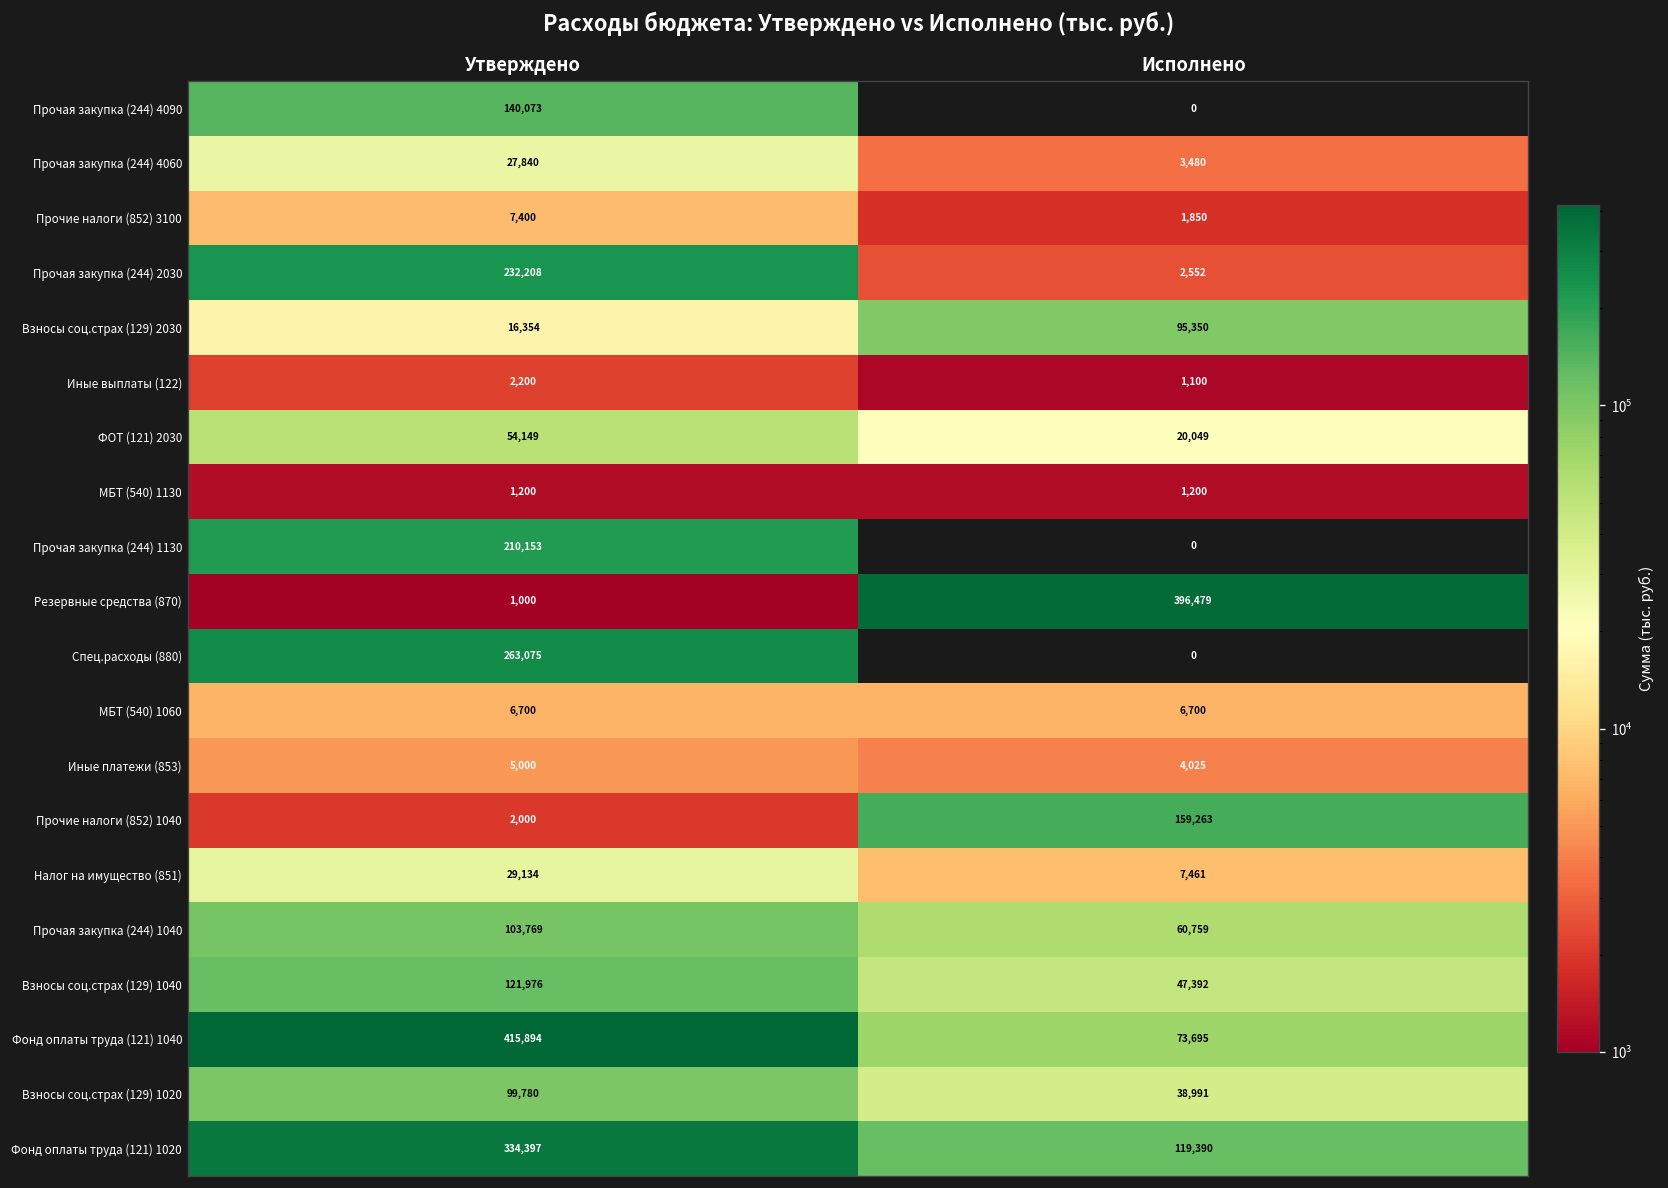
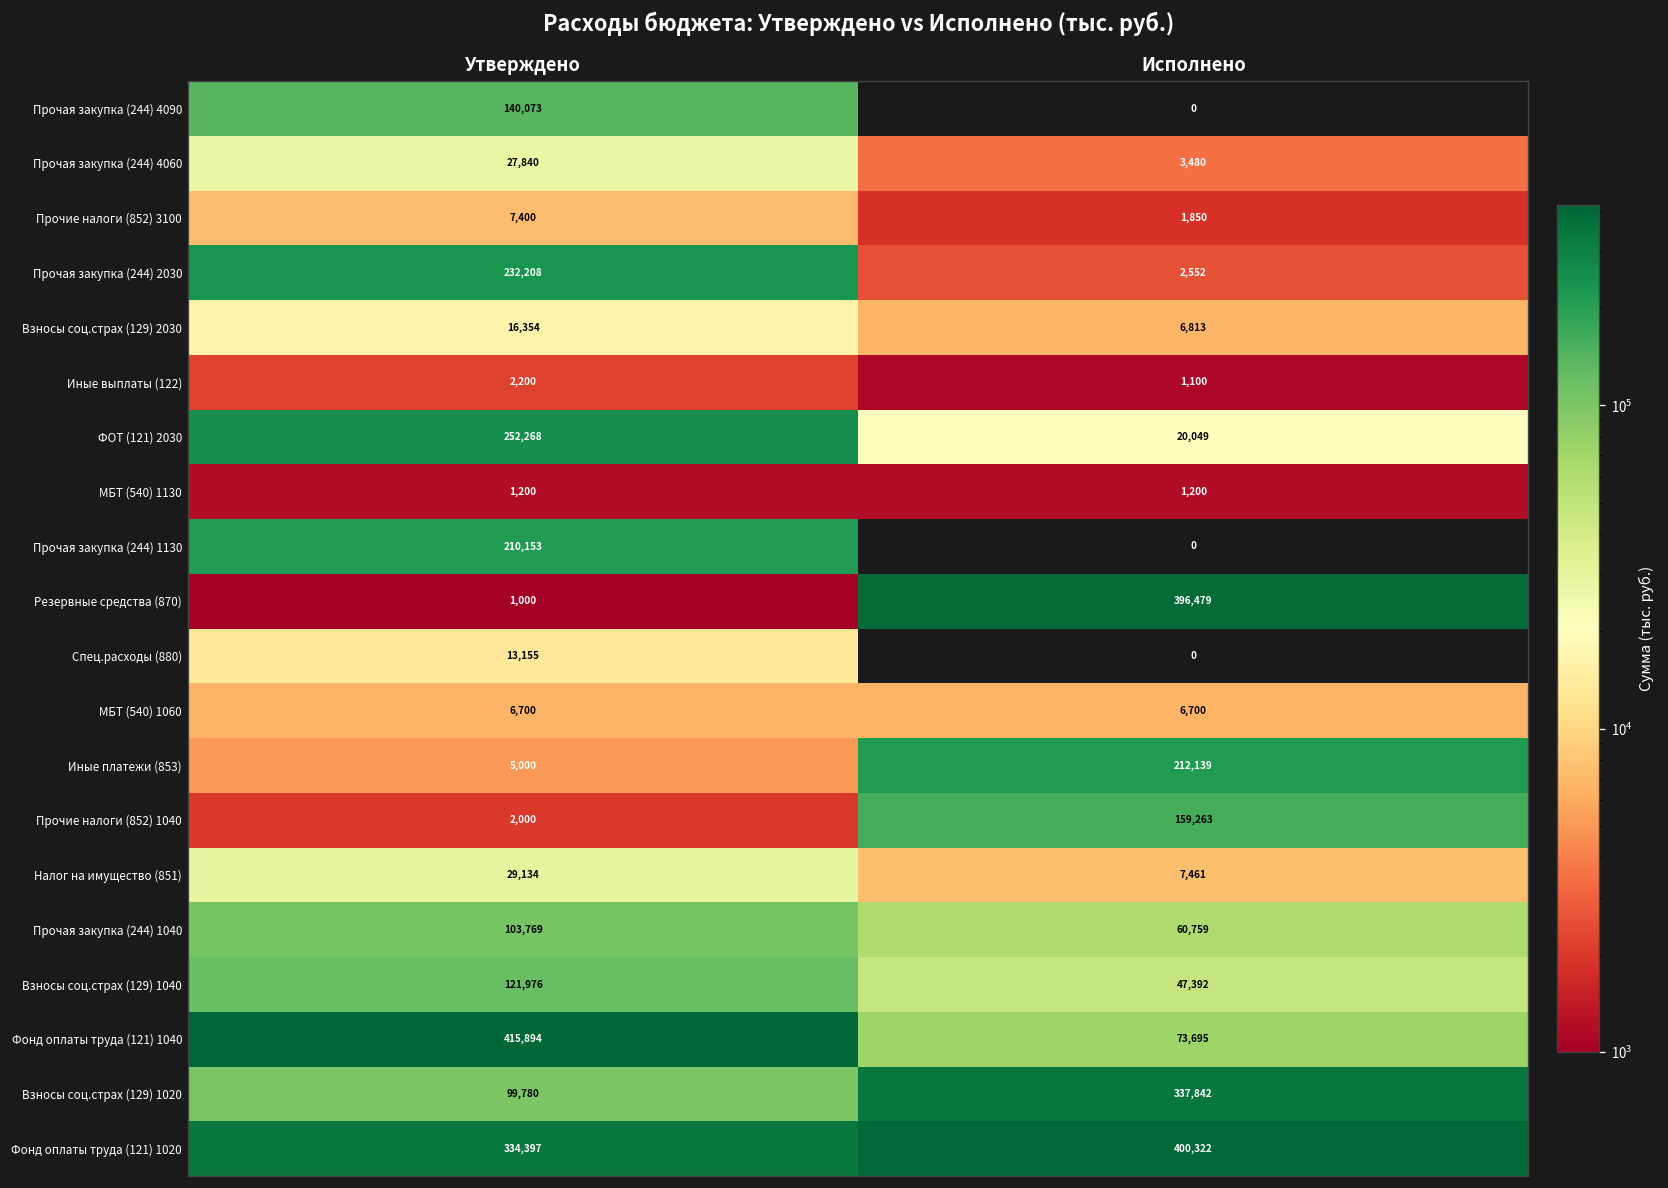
Взносы соц.страх (129) 2030, Исполнено: 95,350 -> 6,813
ФОТ (121) 2030, Утверждено: 54,149 -> 252,268
Спец.расходы (880), Утверждено: 263,075 -> 13,155
Иные платежи (853), Исполнено: 4,025 -> 212,139
Взносы соц.страх (129) 1020, Исполнено: 38,991 -> 337,842
Фонд оплаты труда (121) 1020, Исполнено: 119,390 -> 400,322
